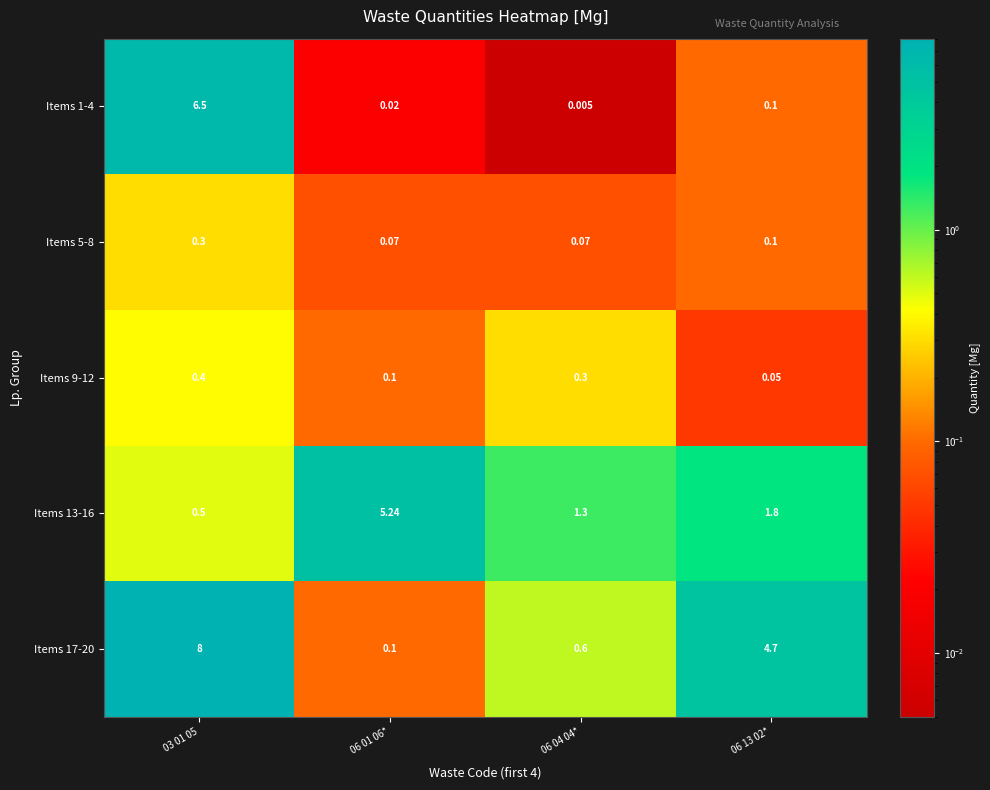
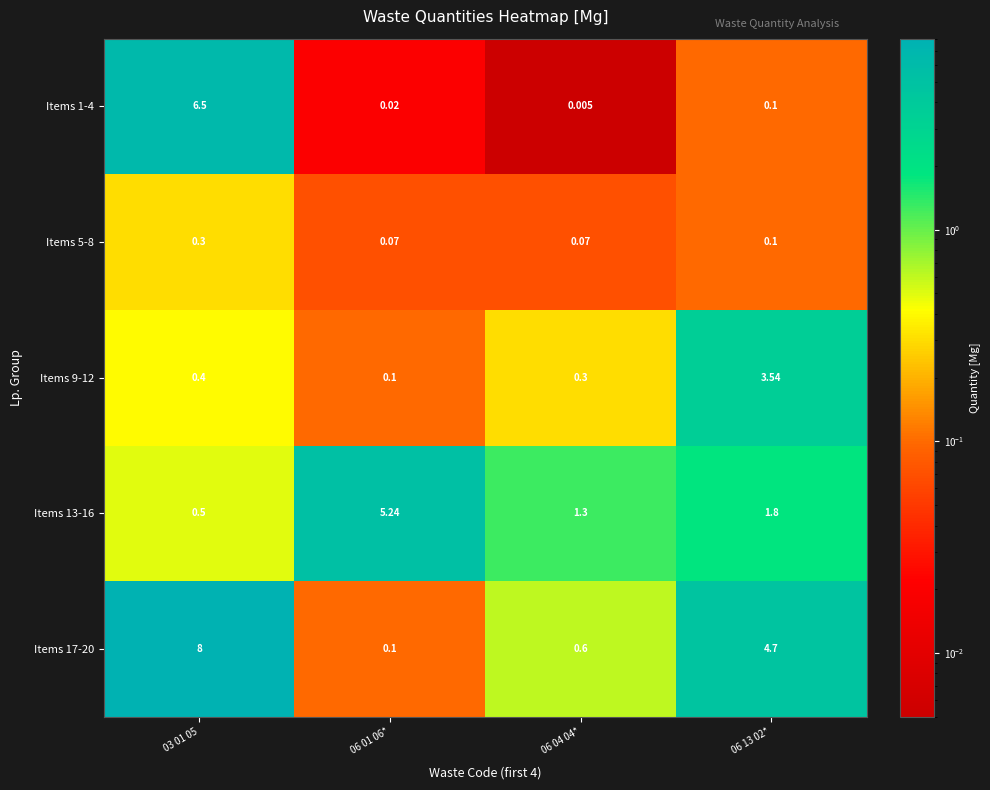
Items 9-12, 06 13 02*: 0.05 -> 3.54
